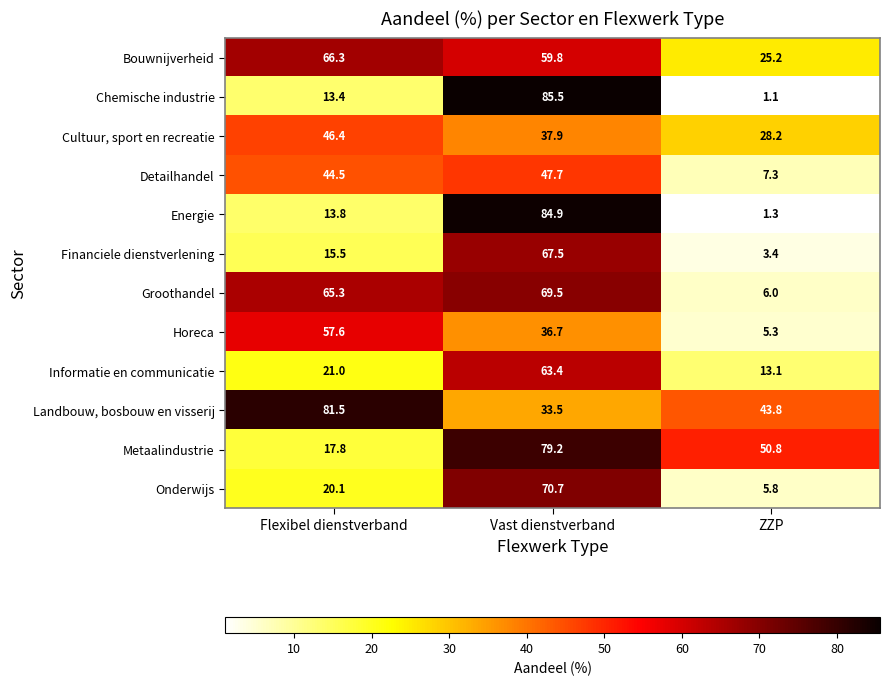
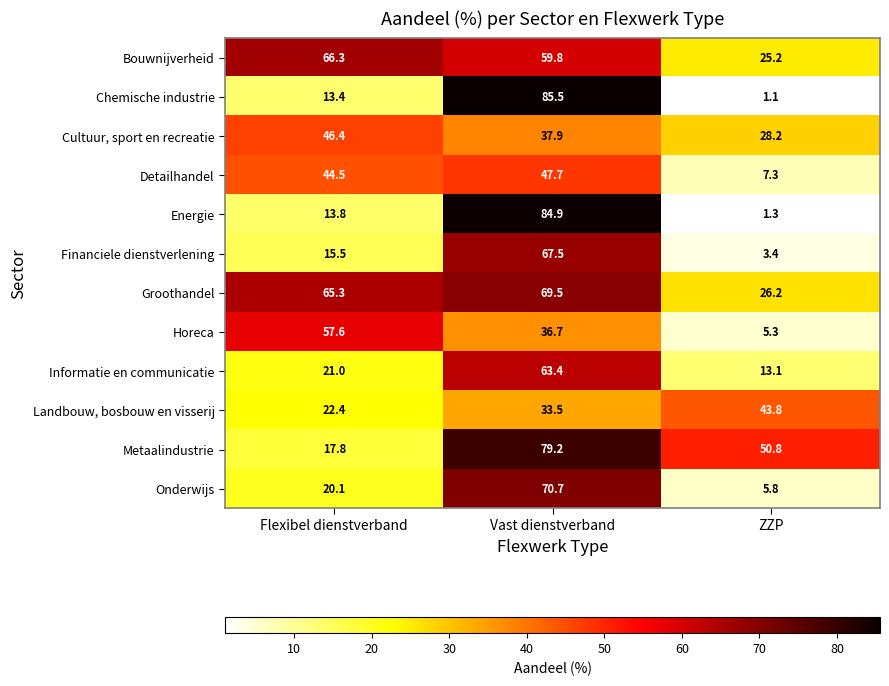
Groothandel, ZZP: 6.0 -> 26.2
Landbouw, bosbouw en visserij, Flexibel dienstverband: 81.5 -> 22.4
